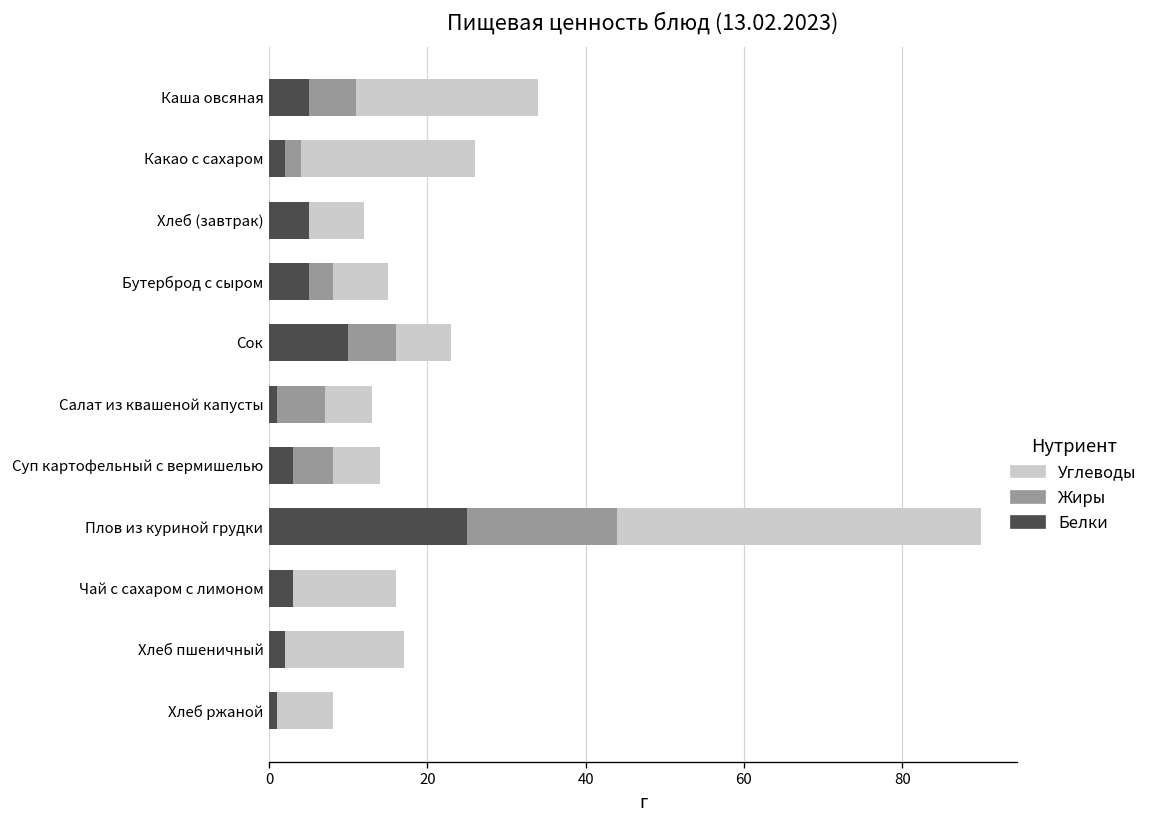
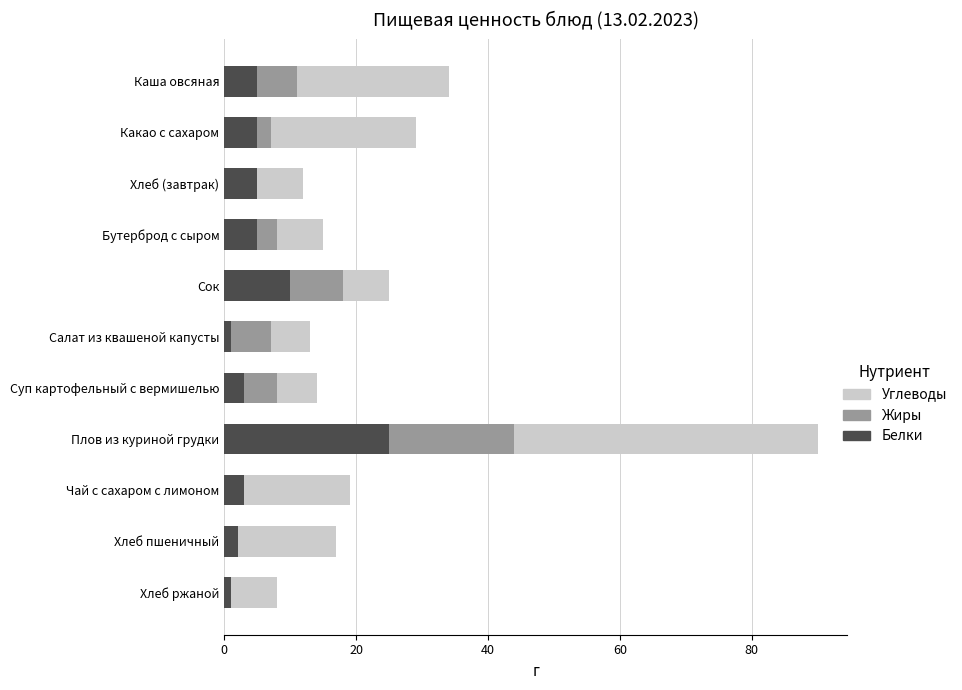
Белки, Какао с сахаром: 2 -> 5
Жиры, Сок: 6 -> 8
Углеводы, Чай с сахаром с лимоном: 13 -> 16
